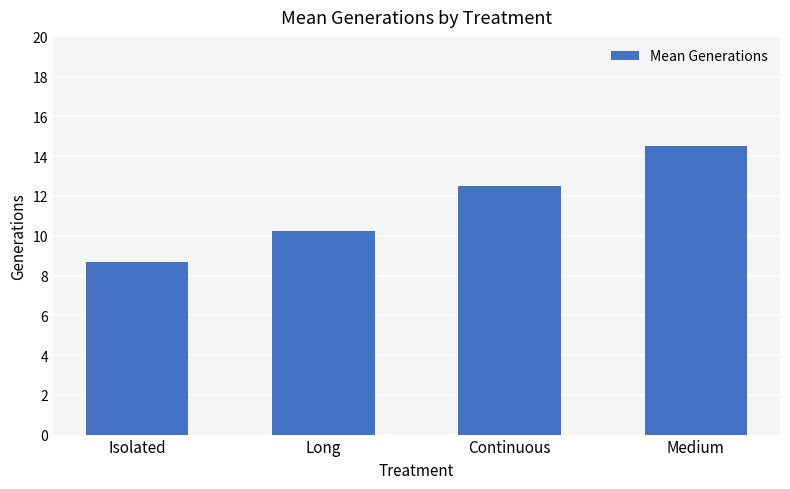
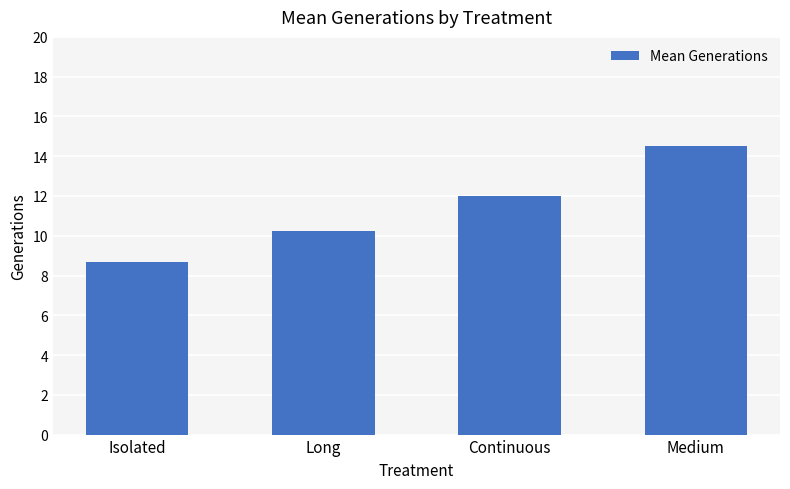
Continuous: 12.5 -> 12.0
